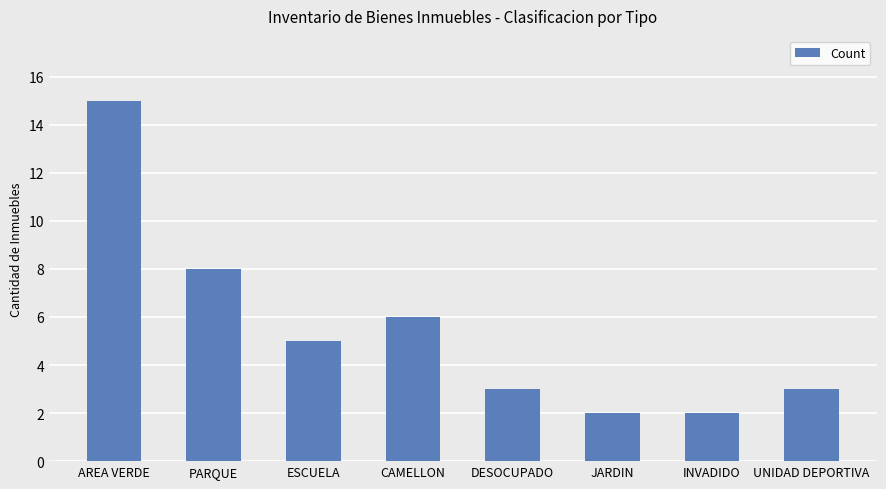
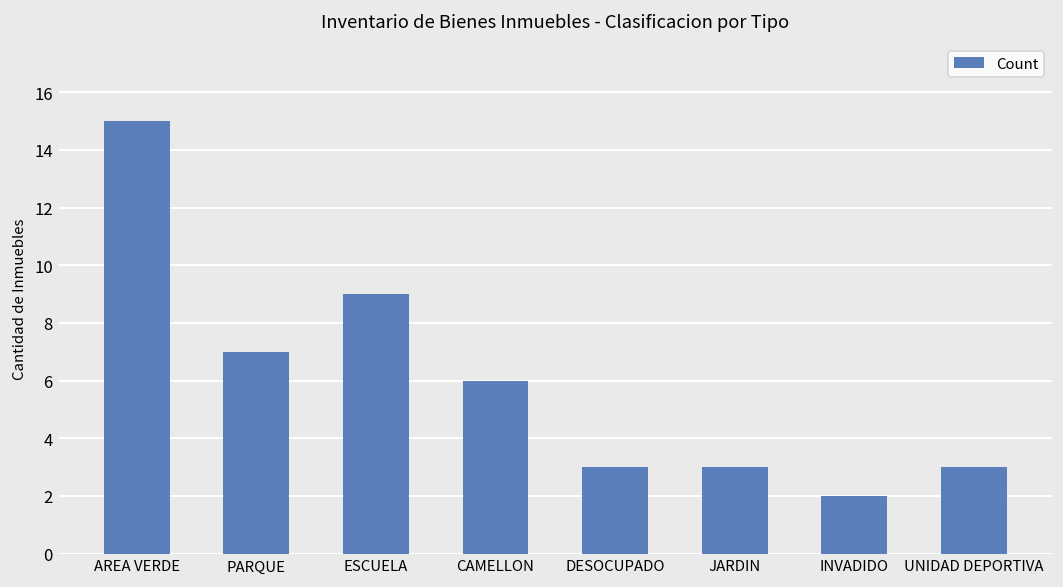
PARQUE: 8 -> 7
ESCUELA: 5 -> 9
JARDIN: 2 -> 3
